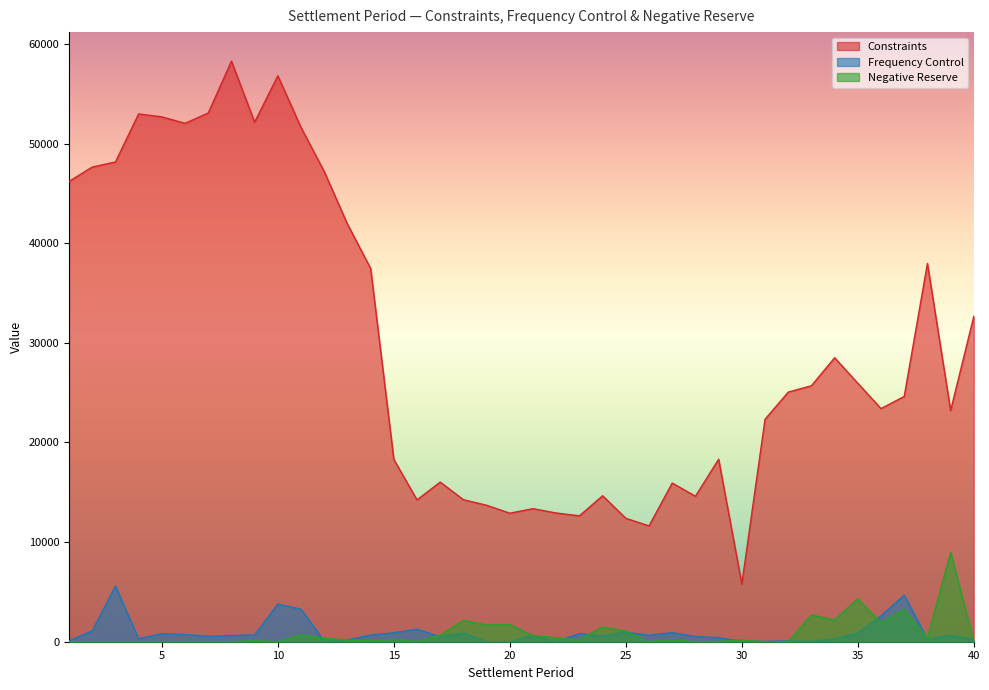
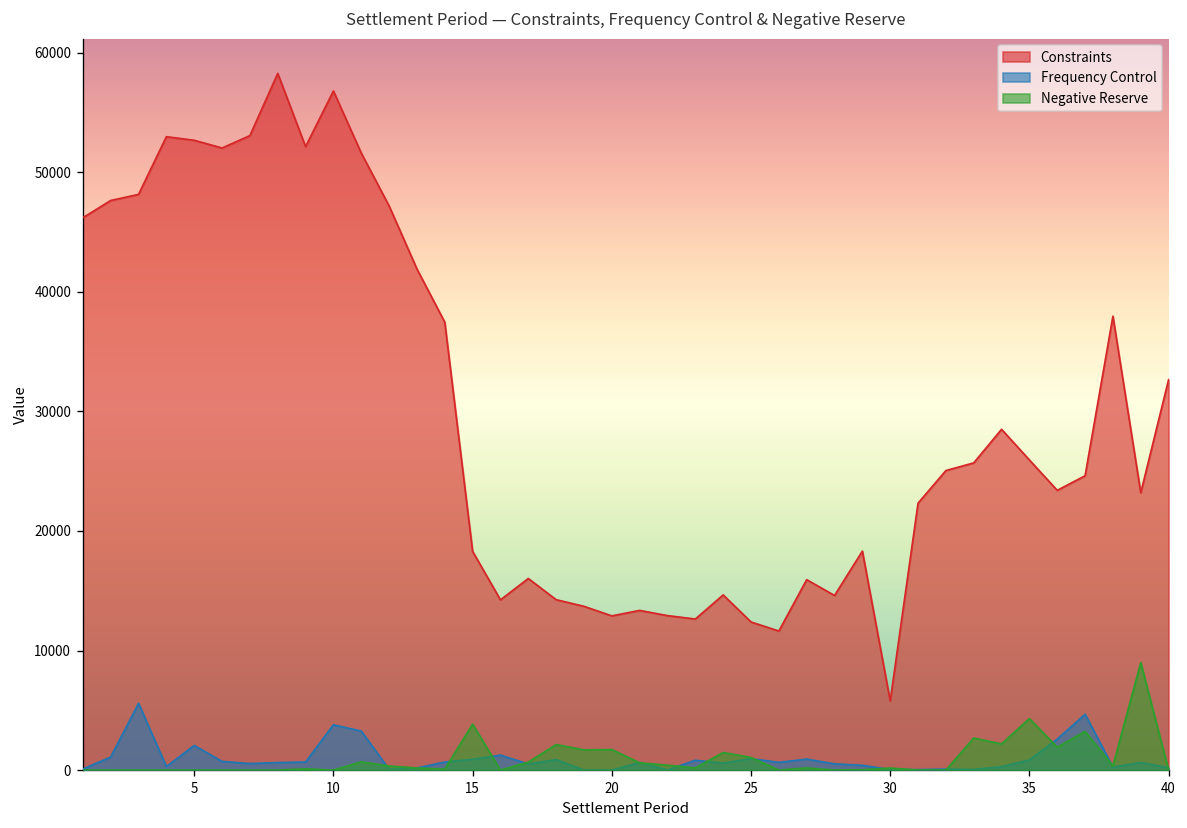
Frequency Control, 5: 1000 -> 2000
Negative Reserve, 15: 0 -> 4000
